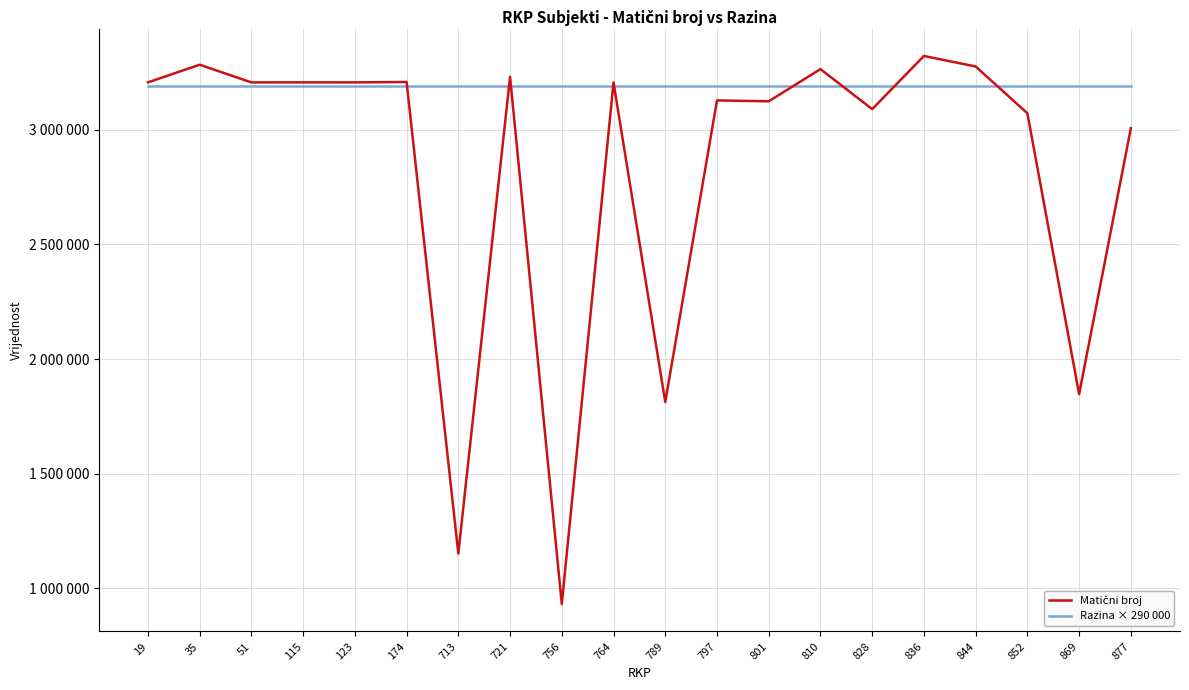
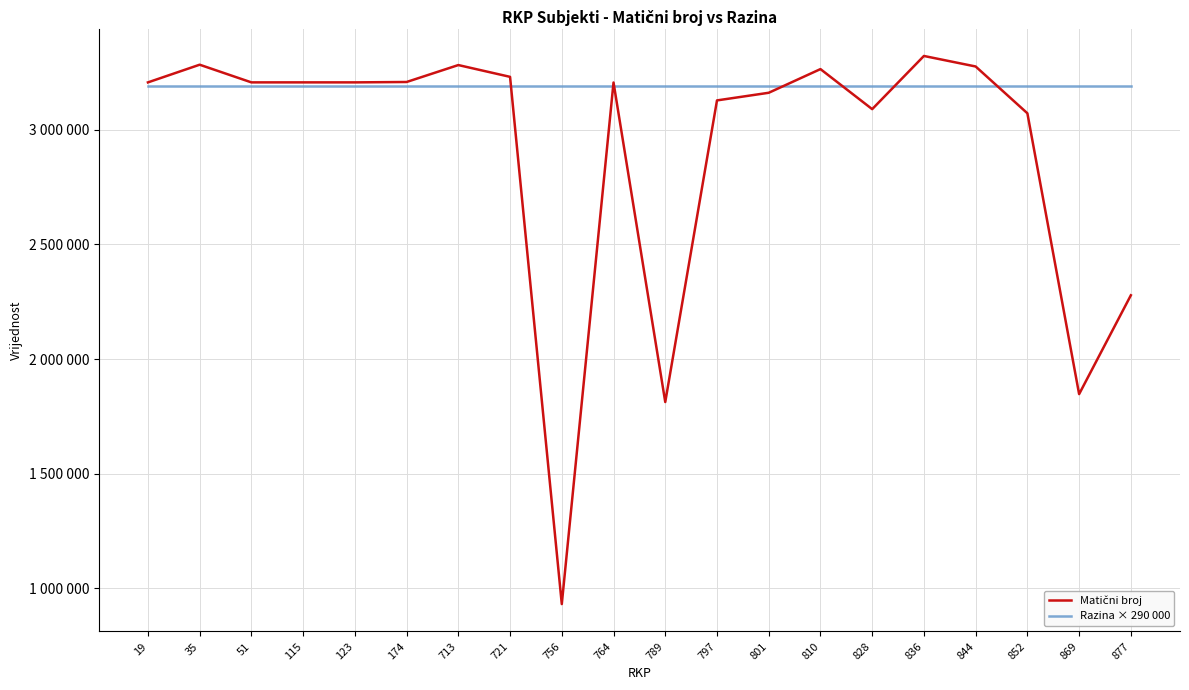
Matični broj, 713: 1150000 -> 3280000
Matični broj, 801: 3120000 -> 3160000
Matični broj, 877: 3010000 -> 2280000
